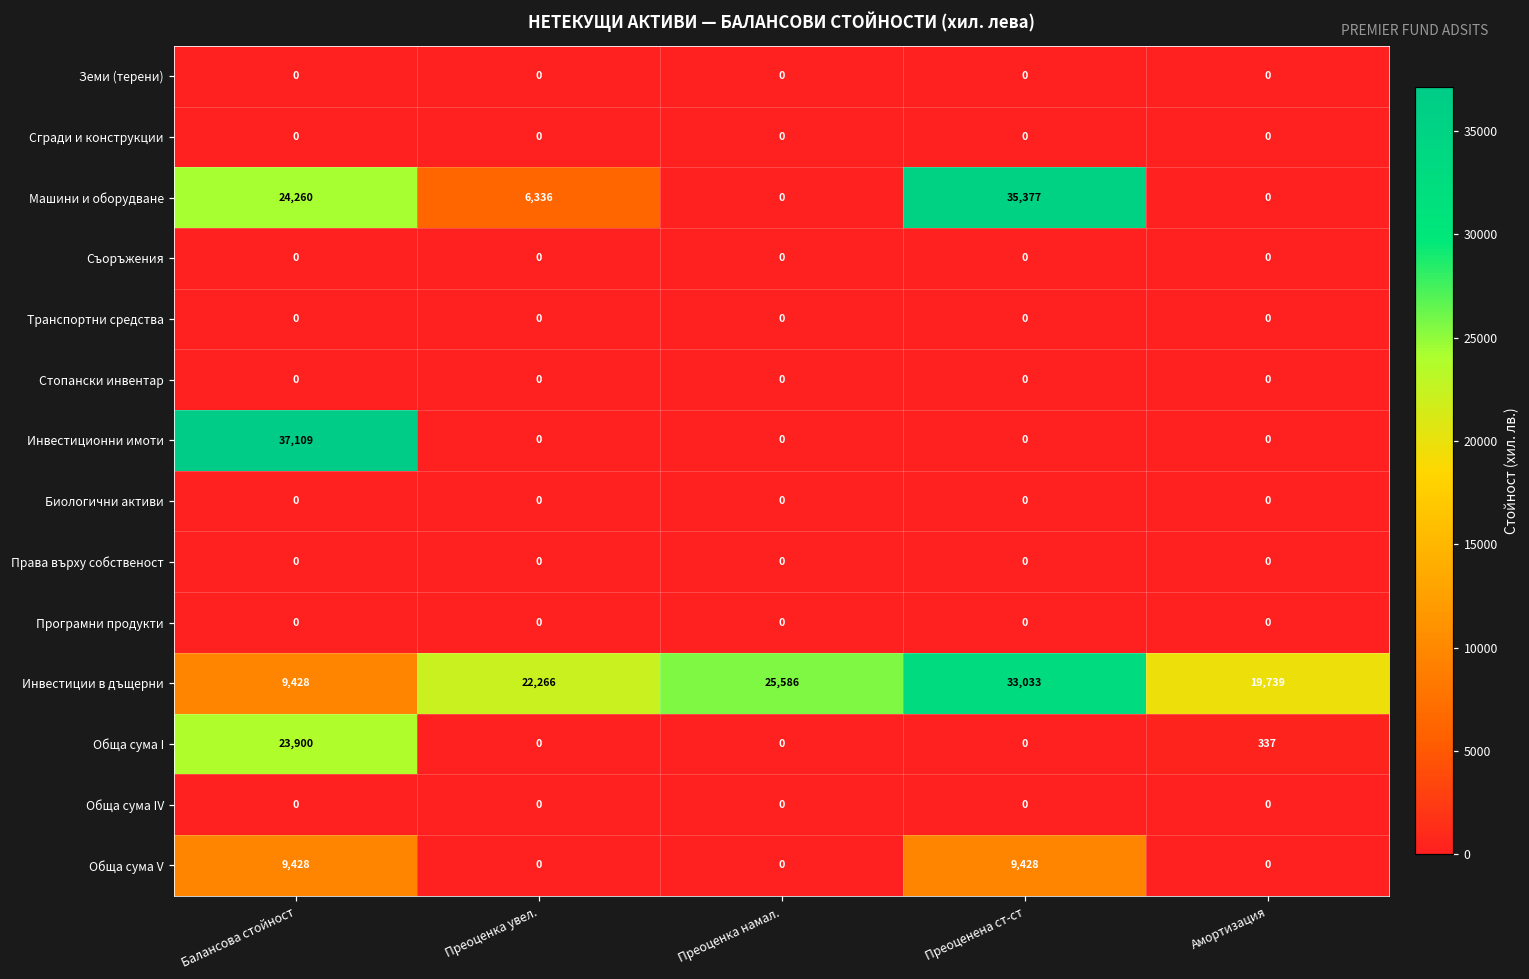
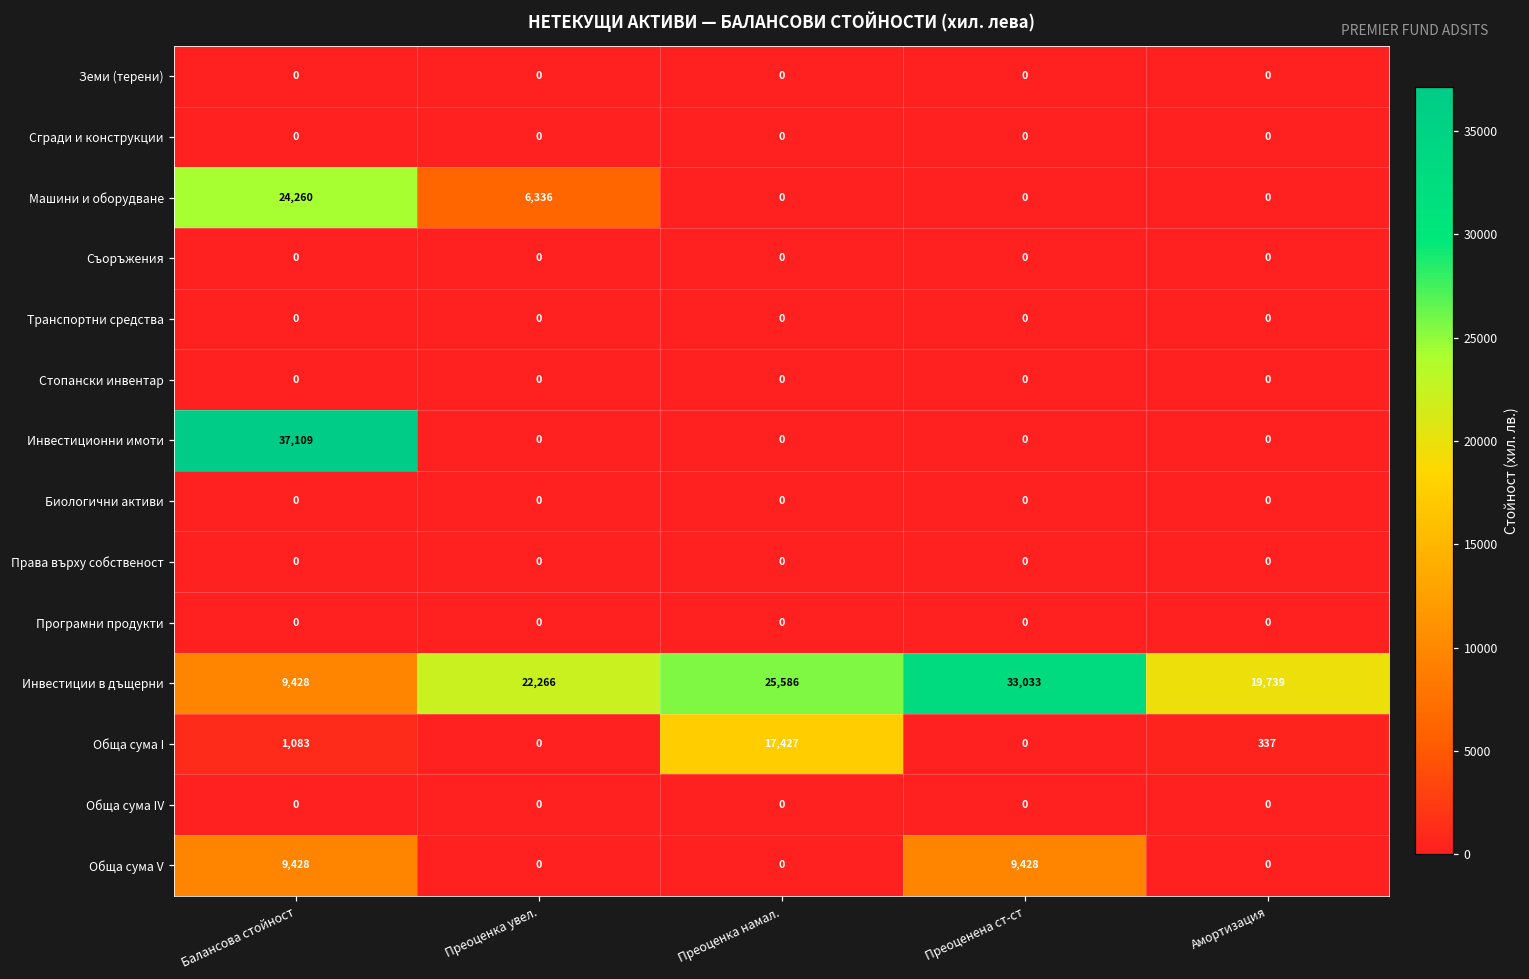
Машини и оборудване, Преоценена ст-ст: 35,377 -> 0
Обща сума I, Балансова стойност: 23,900 -> 1,083
Обща сума I, Преоценка намал.: 0 -> 17,427
